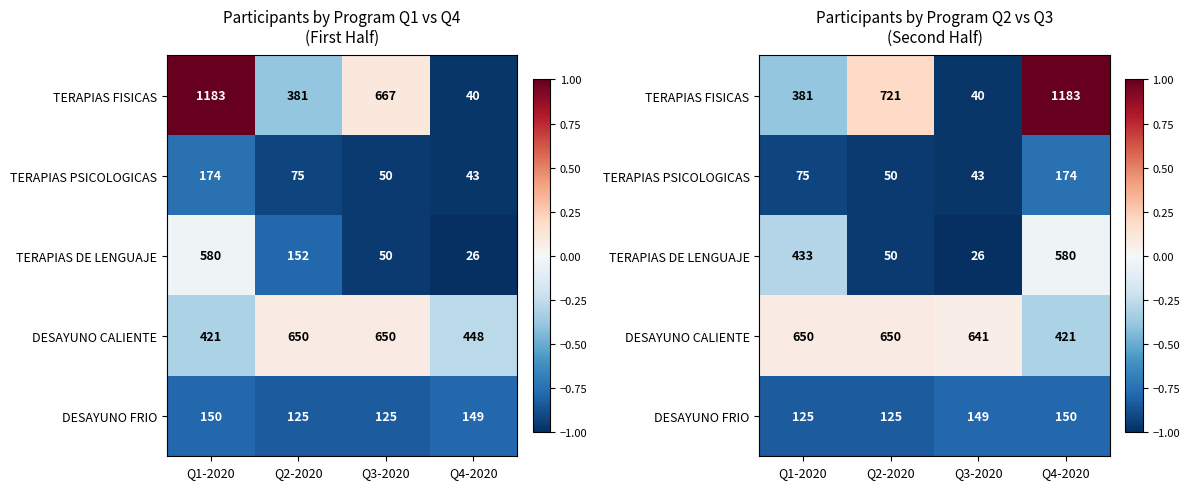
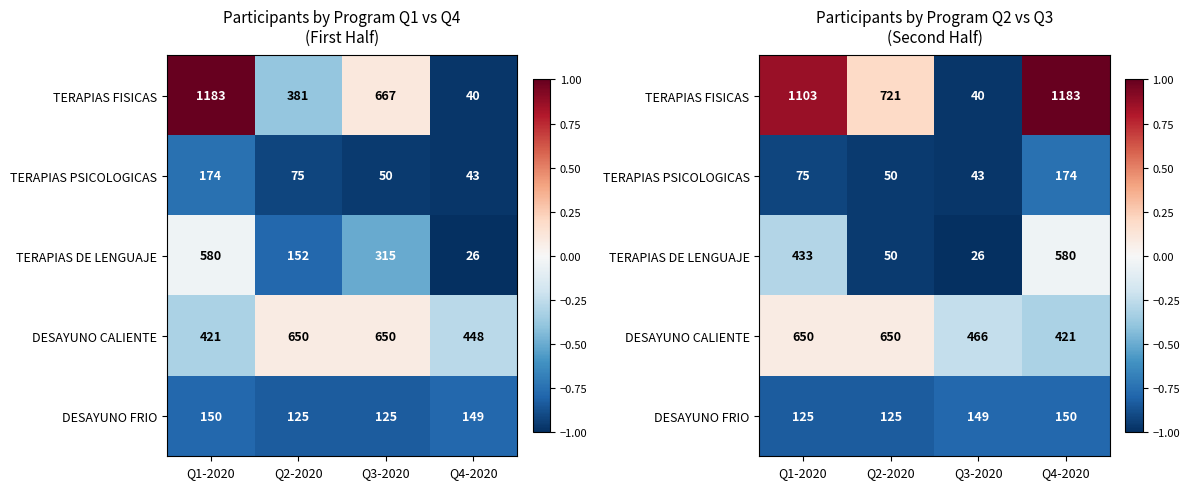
Participants by Program Q1 vs Q4 (First Half), TERAPIAS DE LENGUAJE, Q3-2020: 50 -> 315
Participants by Program Q2 vs Q3 (Second Half), TERAPIAS FISICAS, Q1-2020: 381 -> 1103
Participants by Program Q2 vs Q3 (Second Half), DESAYUNO CALIENTE, Q3-2020: 641 -> 466
